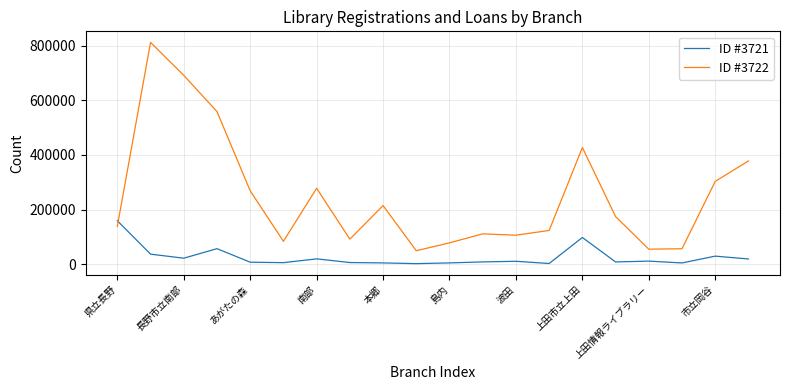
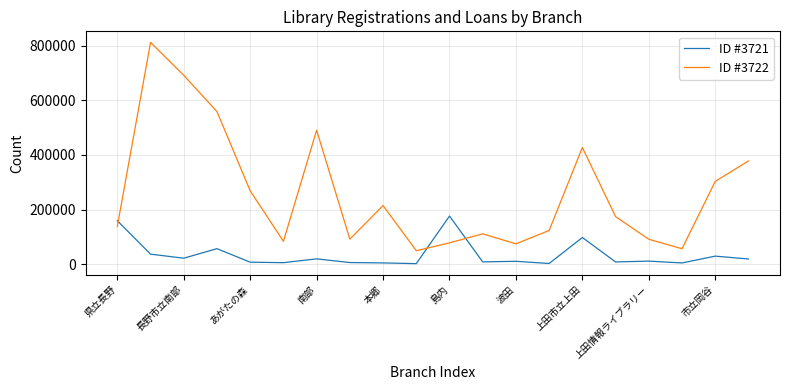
ID #3722, 南部: 280000 -> 490000
ID #3721, 島内: 0 -> 180000
ID #3722, 波田: 110000 -> 70000
ID #3722, 上田情報ライブラリー: 50000 -> 90000
